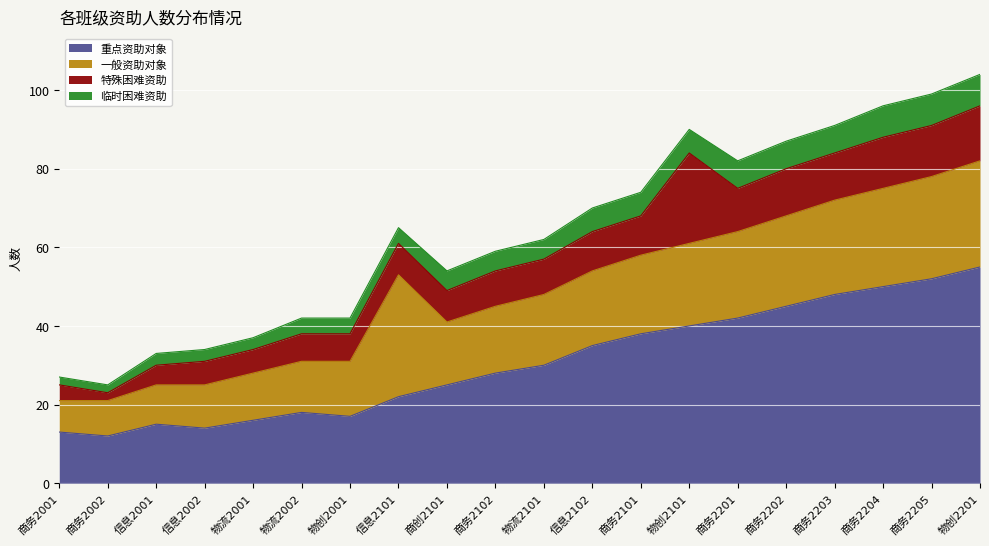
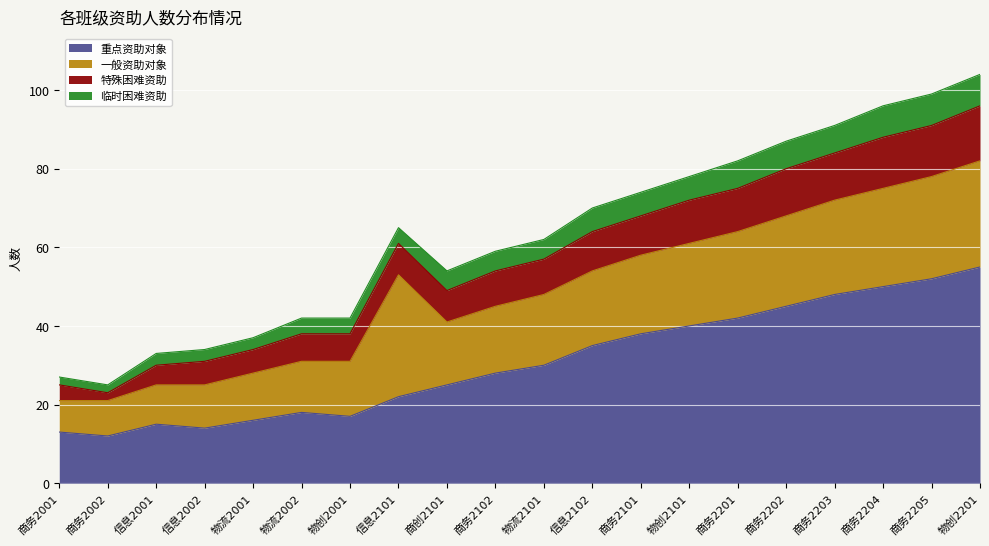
特殊困难资助, 物创2101: 23 -> 11
